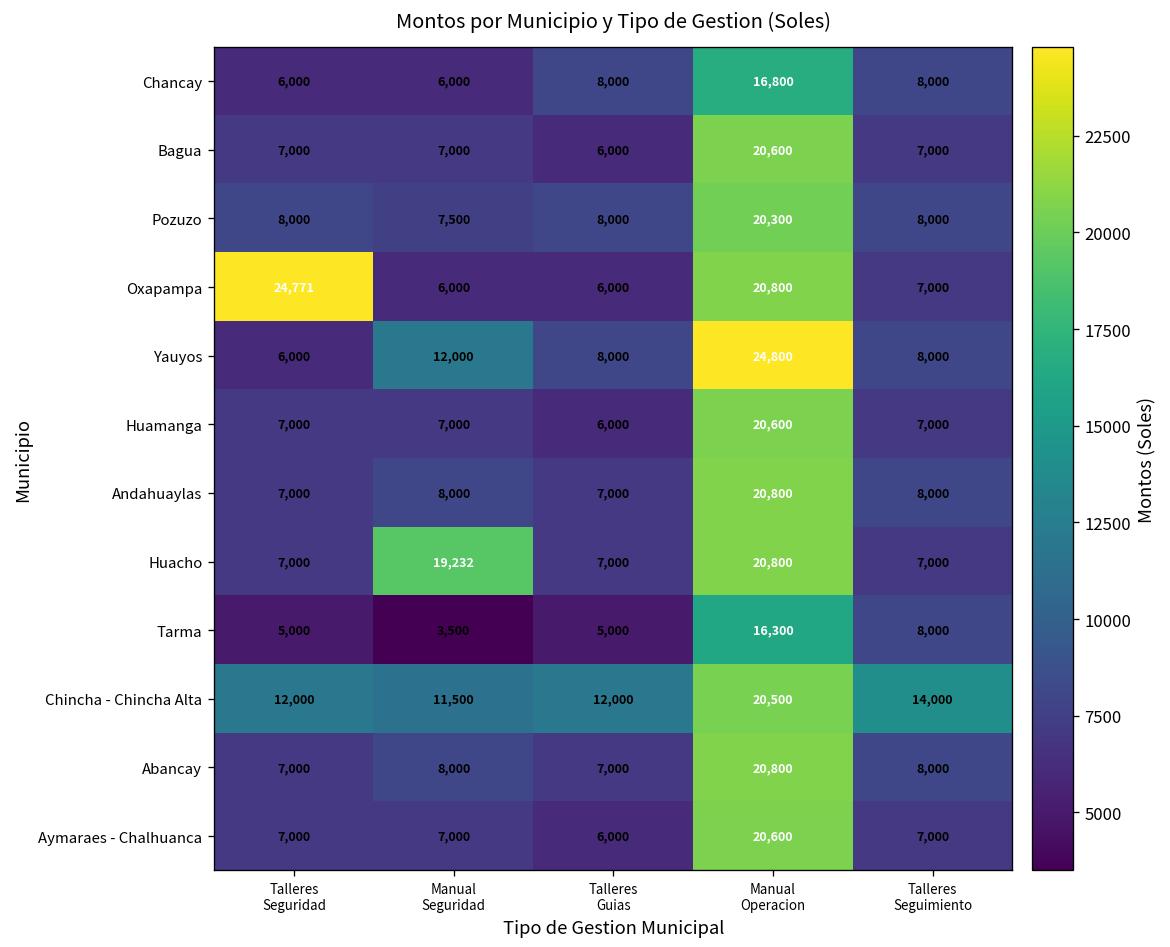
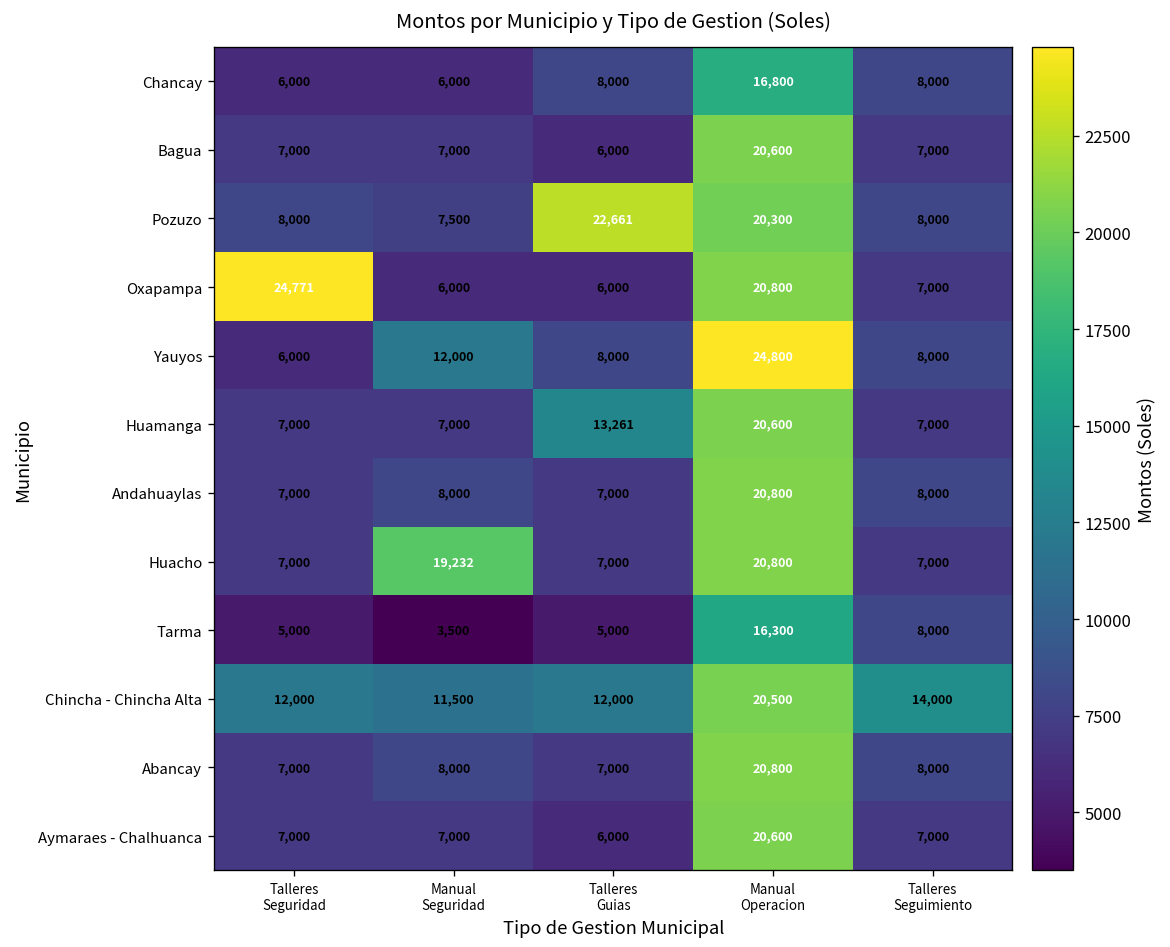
Pozuzo, Talleres Guias: 8,000 -> 22,661
Huamanga, Talleres Guias: 6,000 -> 13,261
